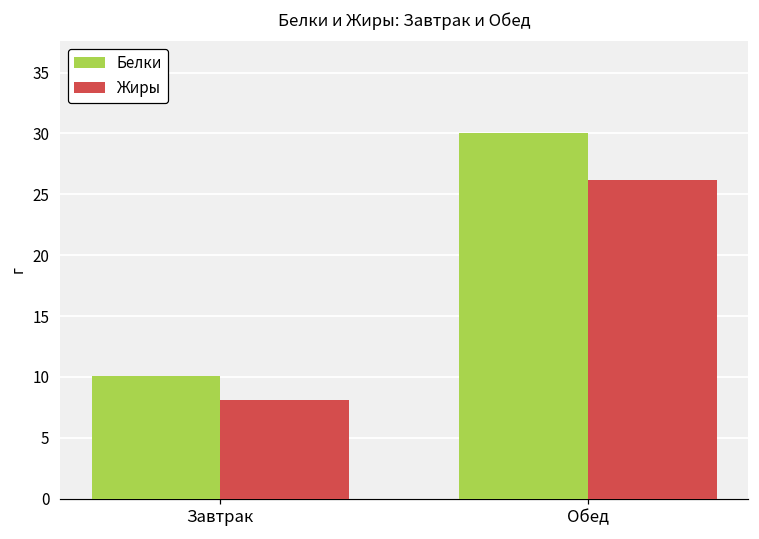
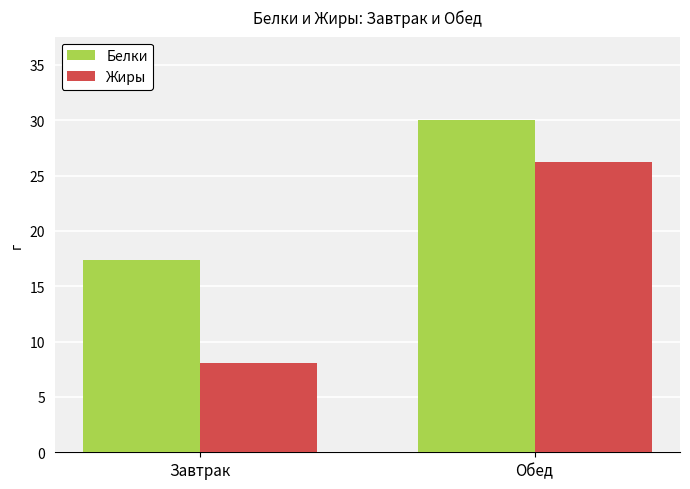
Белки, Завтрак: 10.1 -> 17.4
